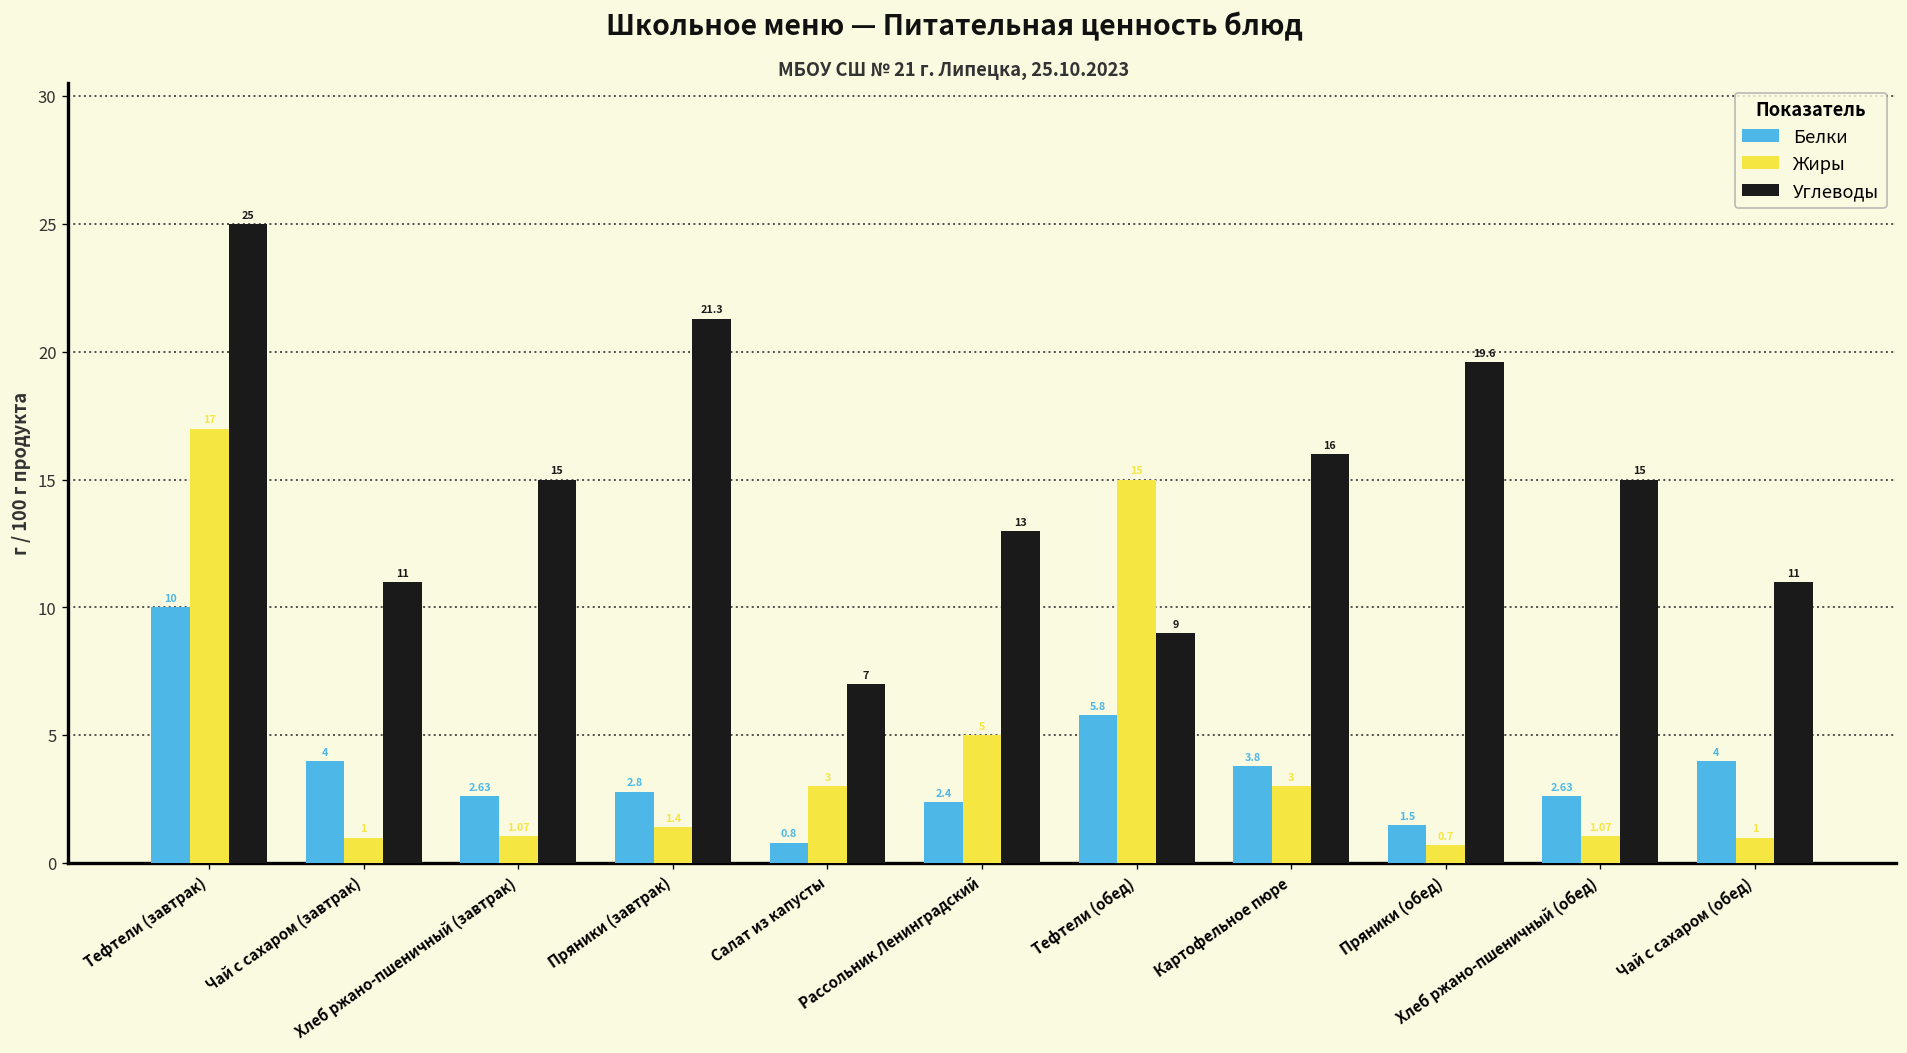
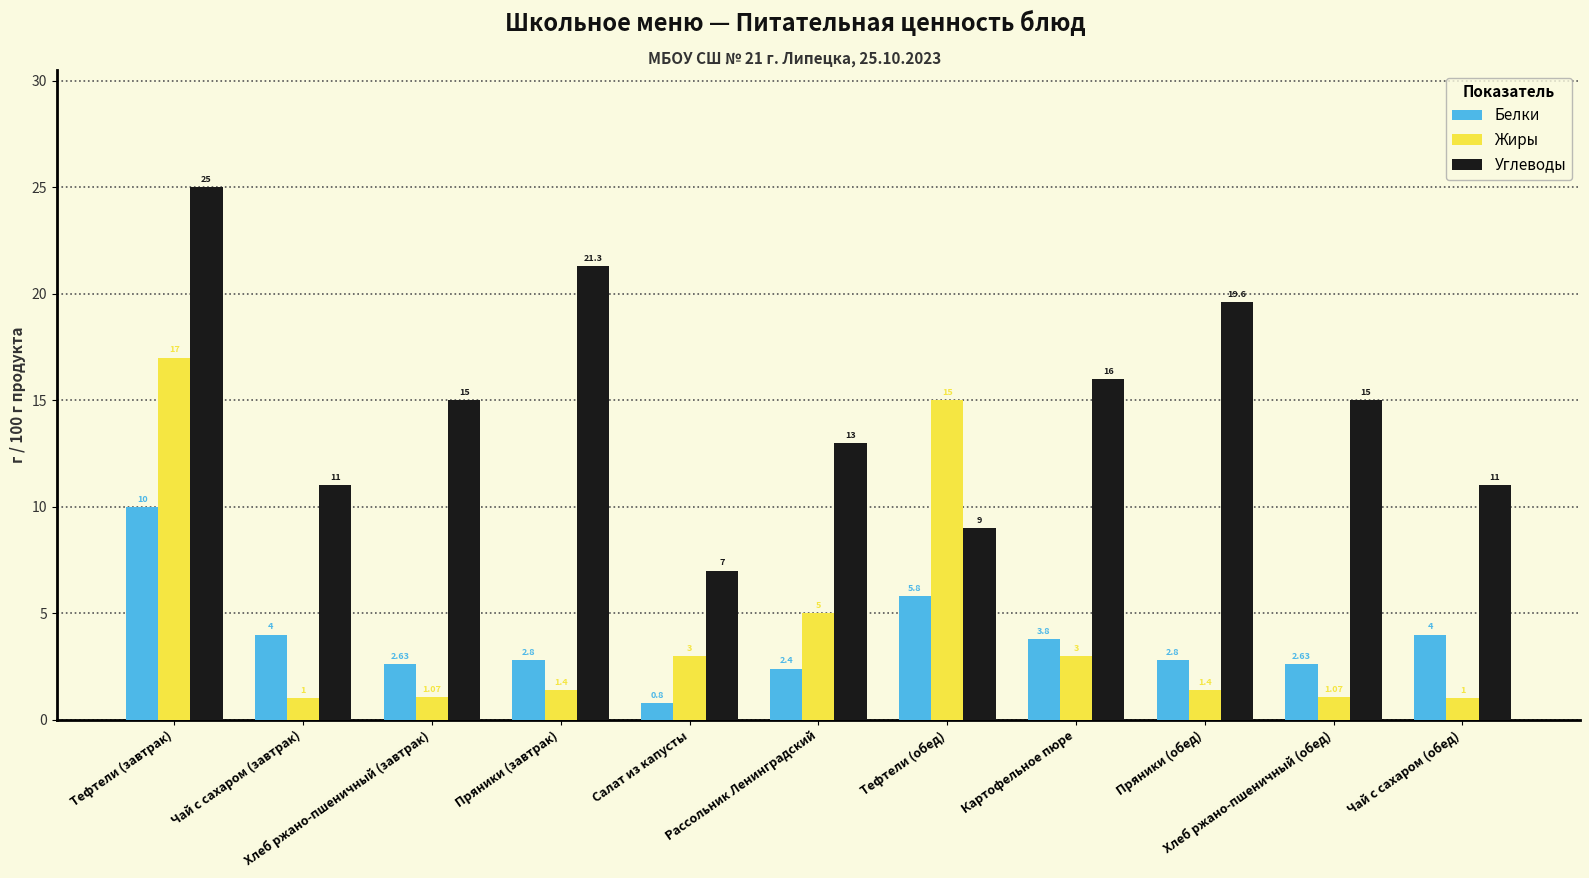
Белки, Пряники (обед): 1.5 -> 2.8
Жиры, Пряники (обед): 0.7 -> 1.4
